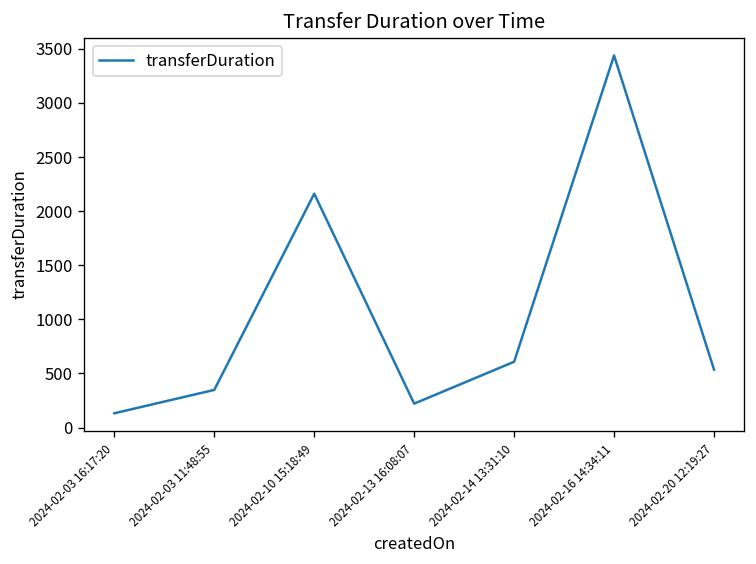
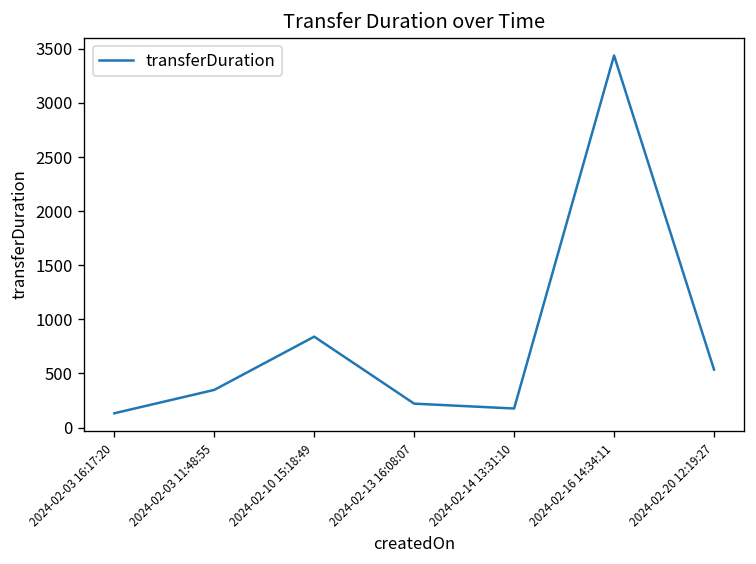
2024-02-10 15:18:49: 2200 -> 800
2024-02-14 13:31:10: 600 -> 200
